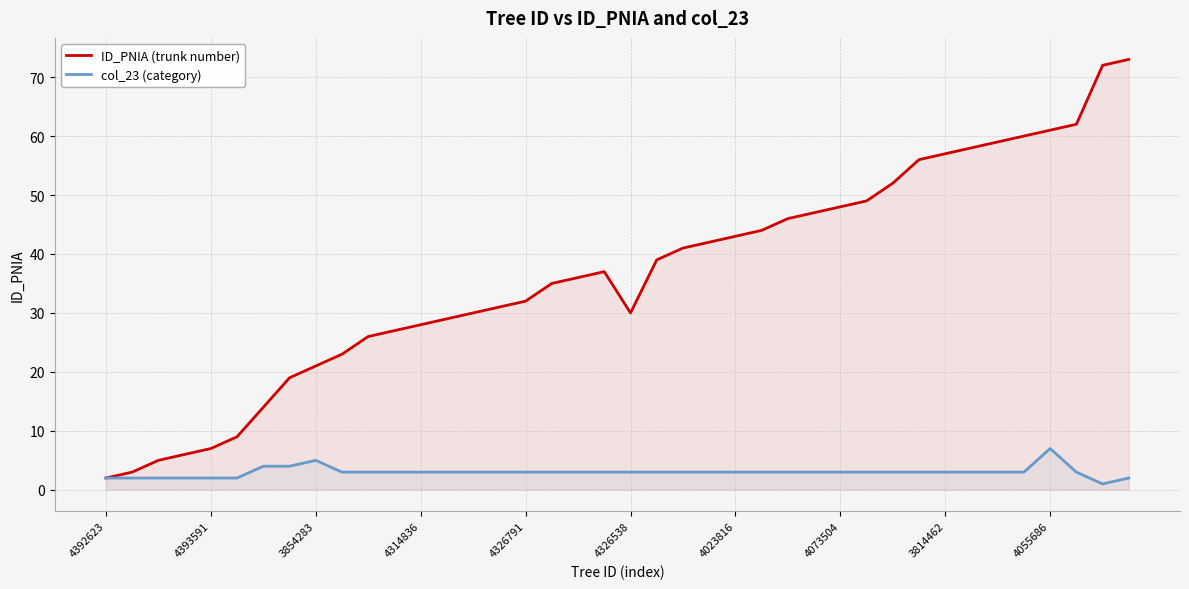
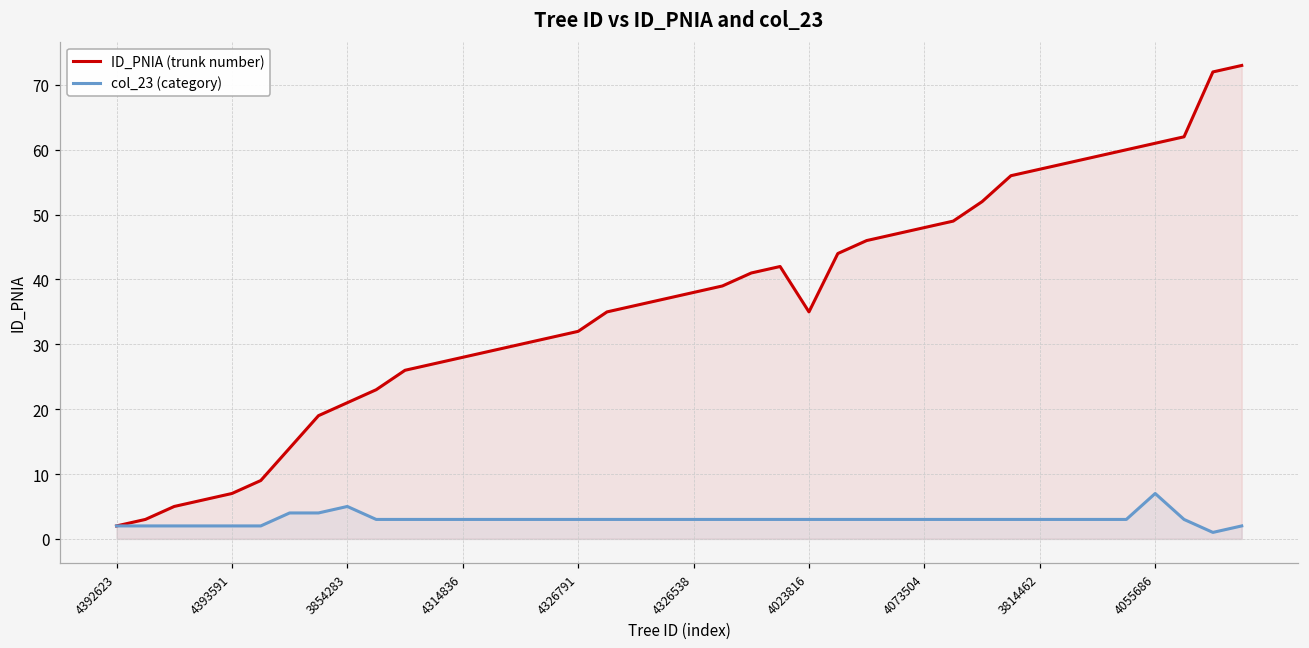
ID_PNIA (trunk number), 4326538: 30 -> 38
ID_PNIA (trunk number), 4023816: 43 -> 35
